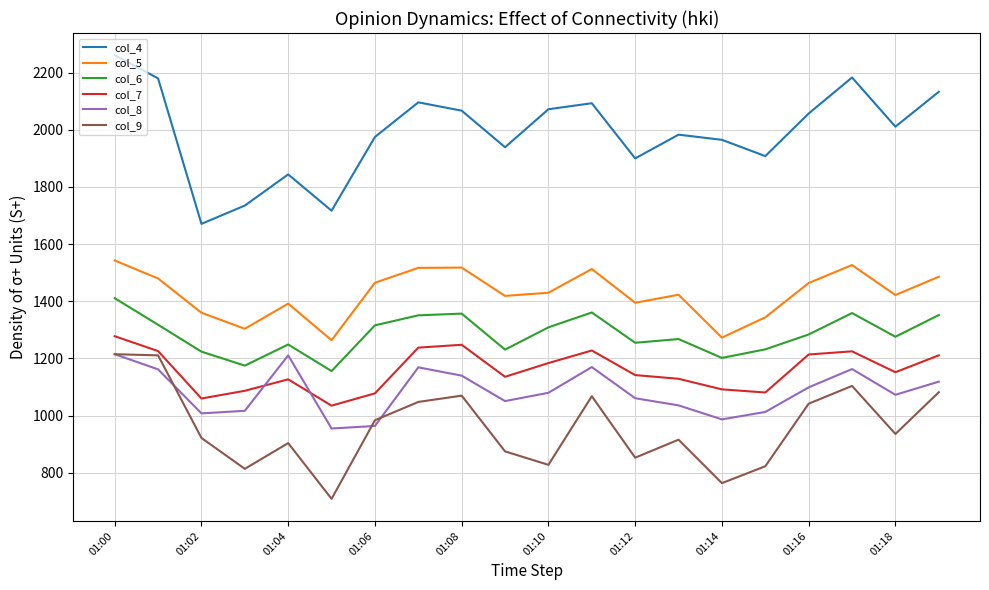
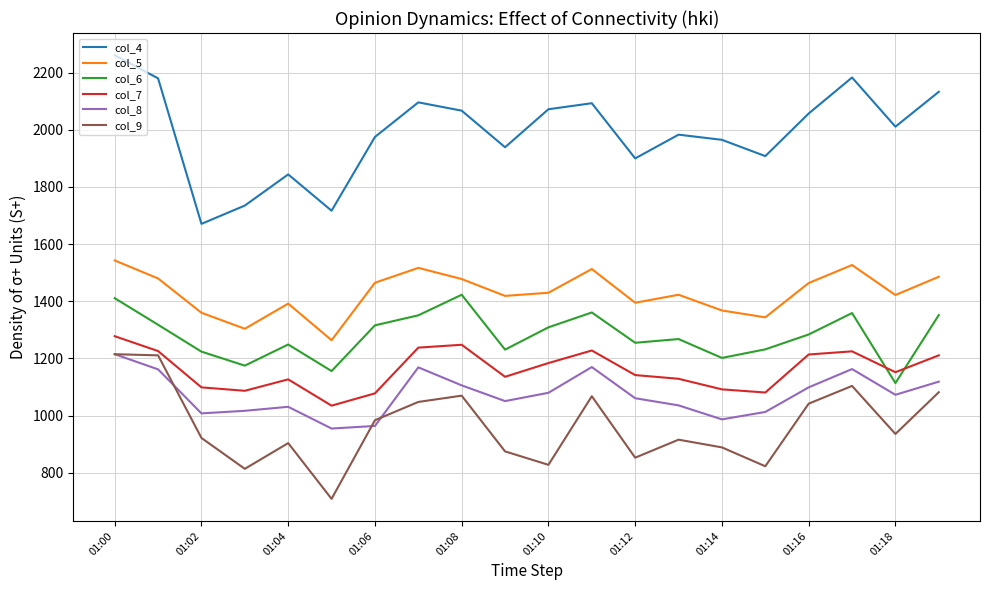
col_7, 01:02: 1060 -> 1100
col_8, 01:04: 1210 -> 1030
col_5, 01:08: 1520 -> 1480
col_6, 01:08: 1360 -> 1420
col_8, 01:08: 1140 -> 1110
col_5, 01:14: 1270 -> 1370
col_9, 01:14: 760 -> 890
col_6, 01:18: 1280 -> 1110
